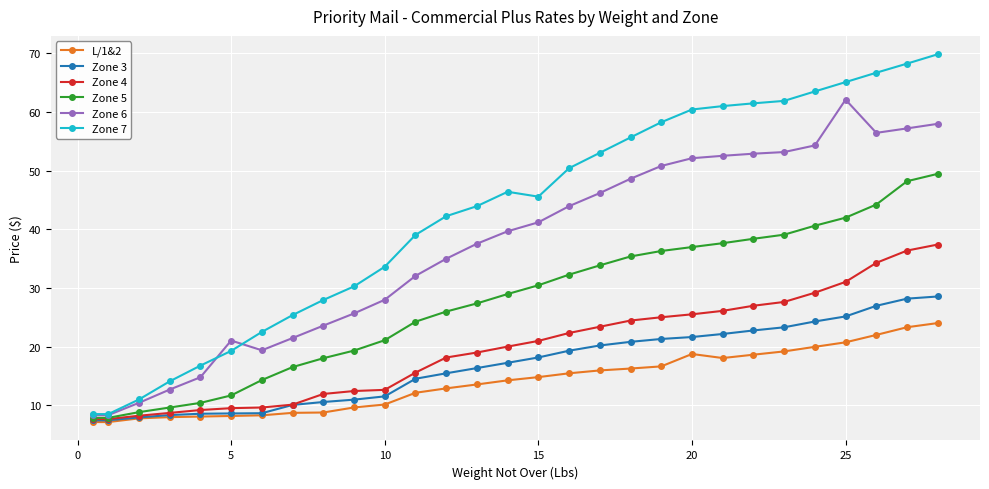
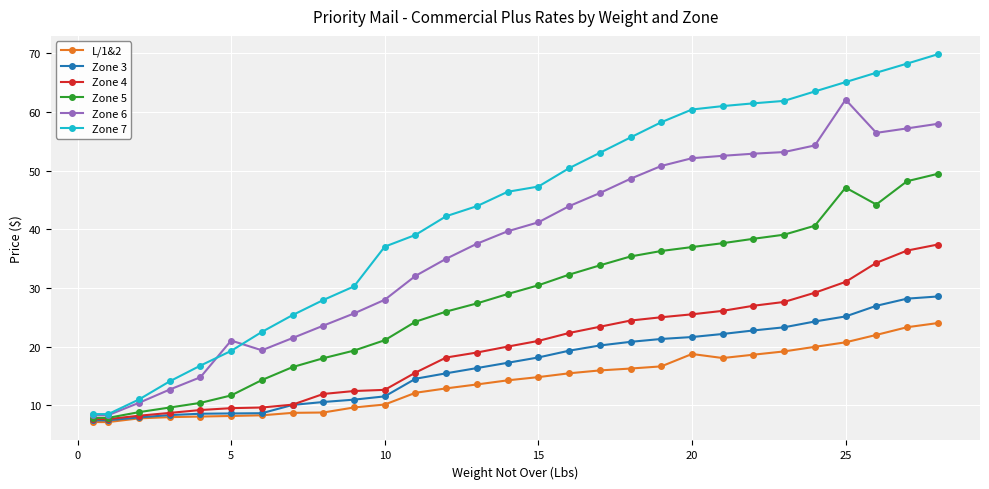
Zone 7, 10: 34 -> 37
Zone 7, 15: 46 -> 47
Zone 5, 25: 42 -> 47
